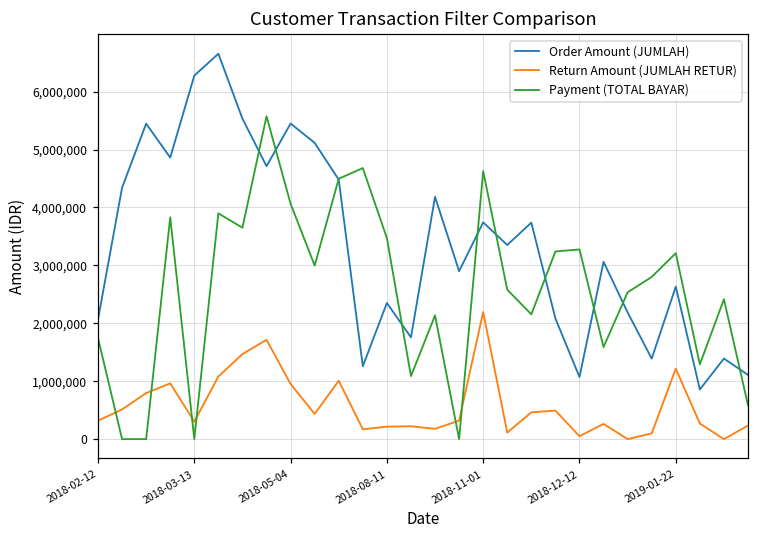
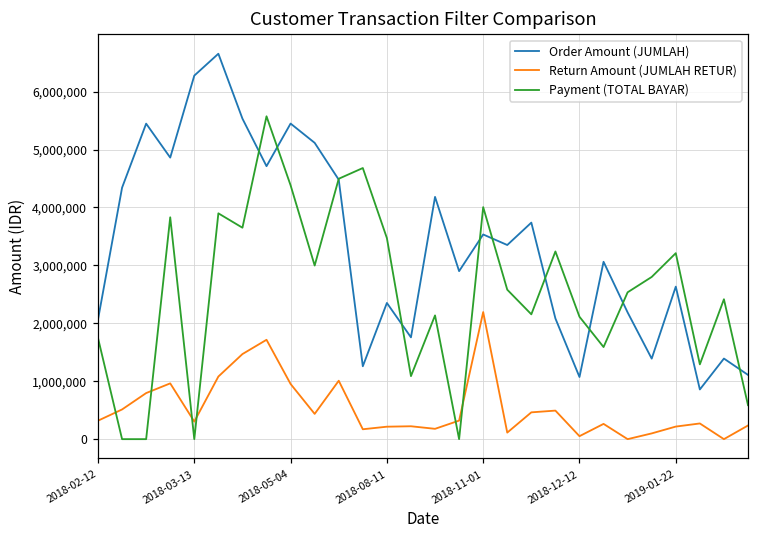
Payment (TOTAL BAYAR), 2018-05-04: 4,100,000 -> 4,400,000
Order Amount (JUMLAH), 2018-11-01: 3,700,000 -> 3,500,000
Payment (TOTAL BAYAR), 2018-11-01: 4,600,000 -> 4,000,000
Payment (TOTAL BAYAR), 2018-12-12: 3,300,000 -> 2,100,000
Return Amount (JUMLAH RETUR), 2019-01-22: 1,200,000 -> 200,000
